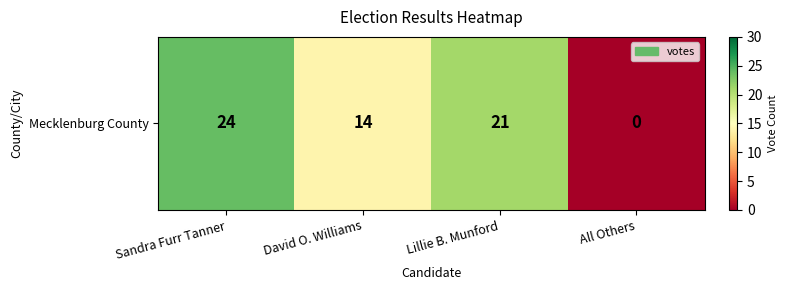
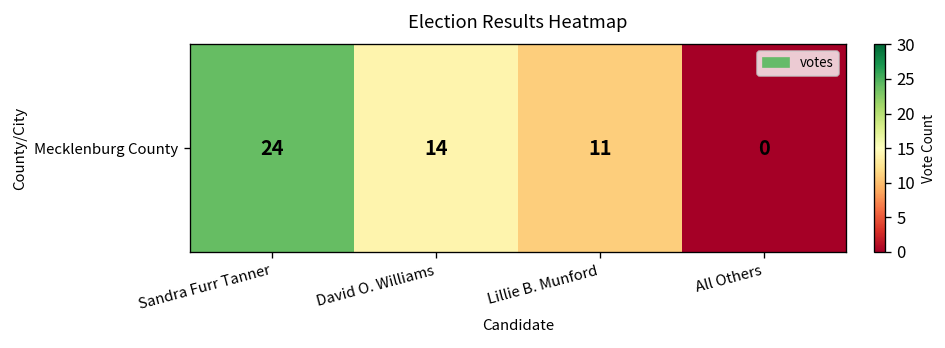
Mecklenburg County, Lillie B. Munford: 21 -> 11
